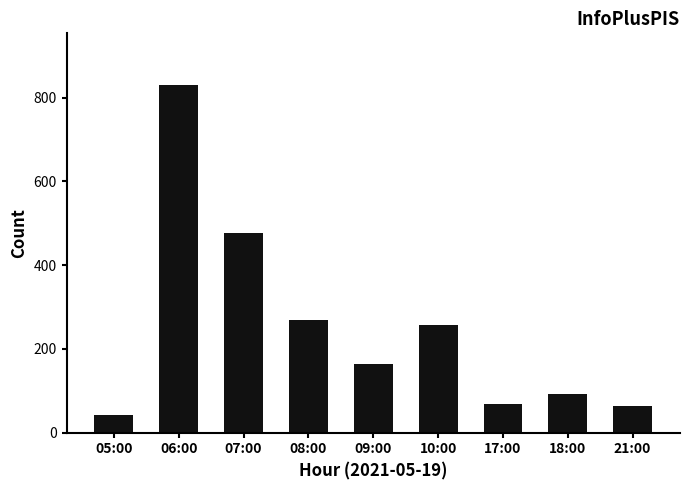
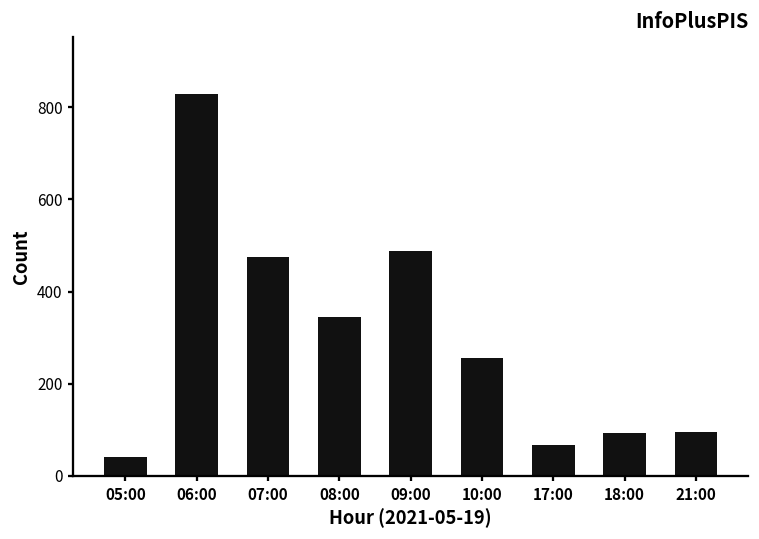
08:00: 270 -> 340
09:00: 160 -> 490
21:00: 60 -> 100
